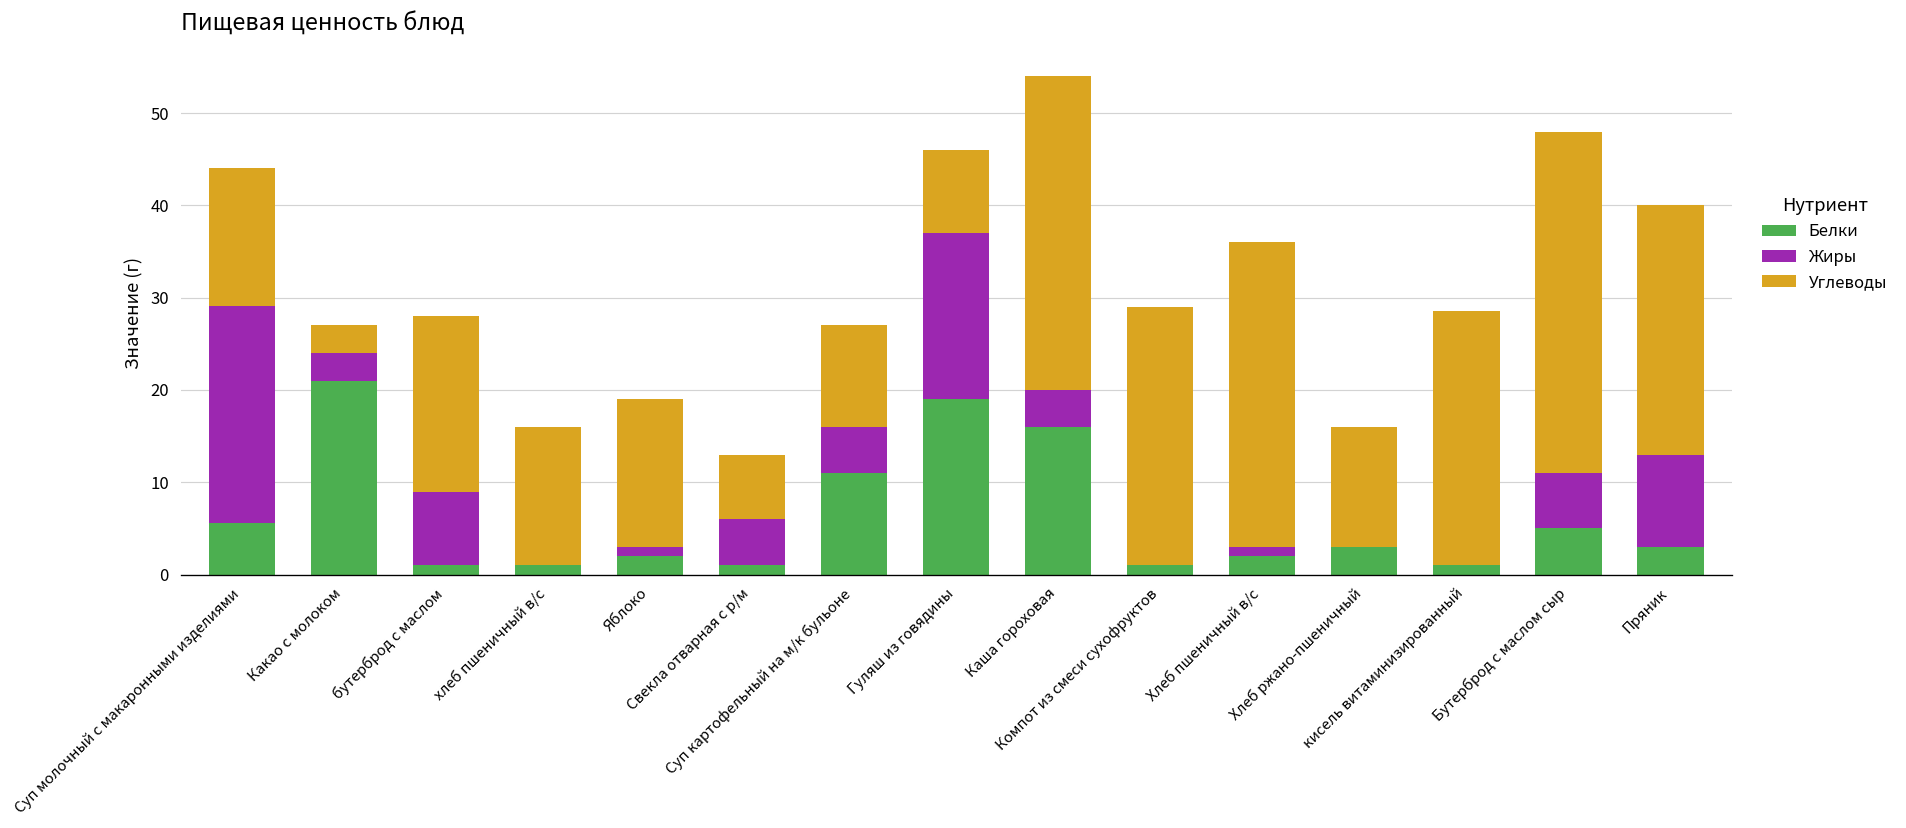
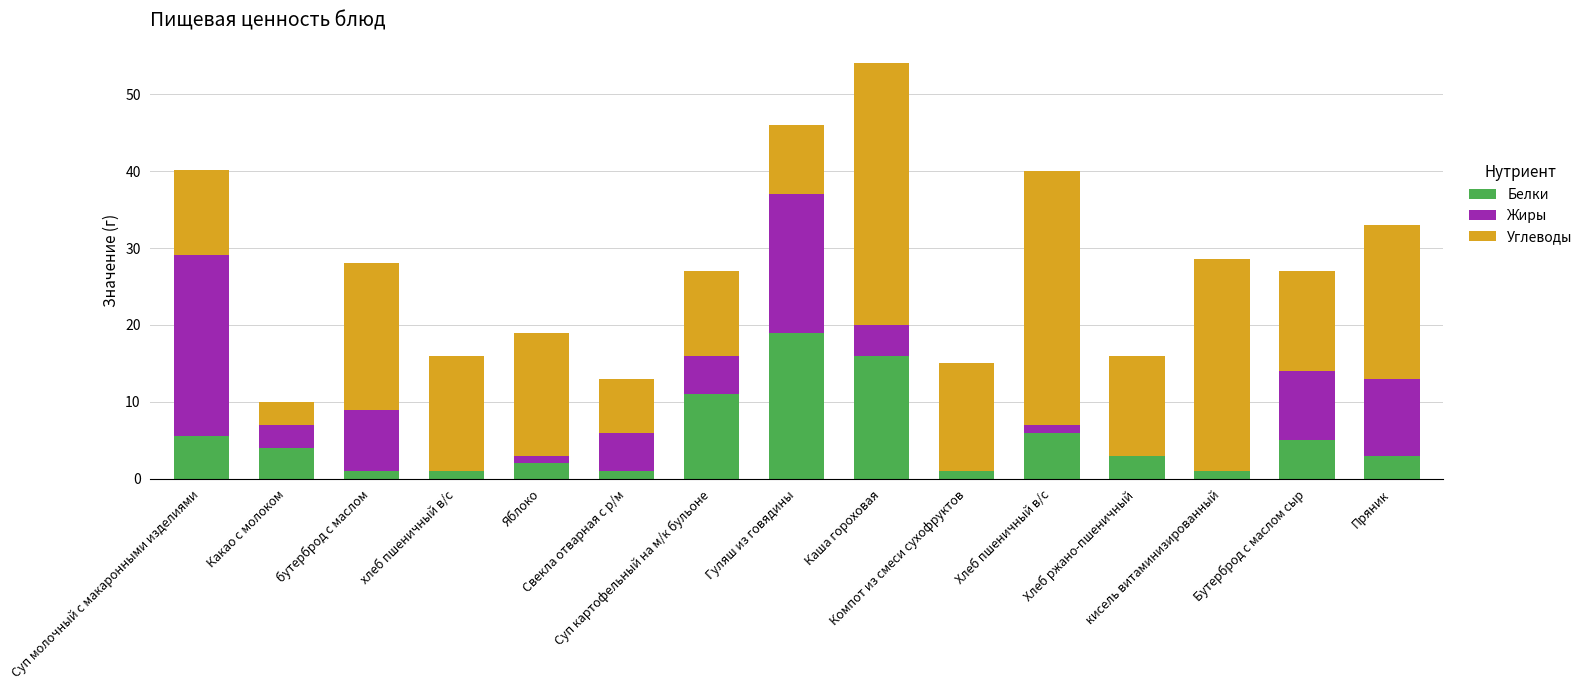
Углеводы, Суп молочный с макаронными изделиями: 15 -> 11
Белки, Какао с молоком: 21 -> 4
Углеводы, Компот из смеси сухофруктов: 28 -> 14
Белки, Хлеб пшеничный в/с: 2 -> 6
Жиры, Бутерброд с маслом сыр: 6 -> 9
Углеводы, Бутерброд с маслом сыр: 37 -> 13
Углеводы, Пряник: 27 -> 20
